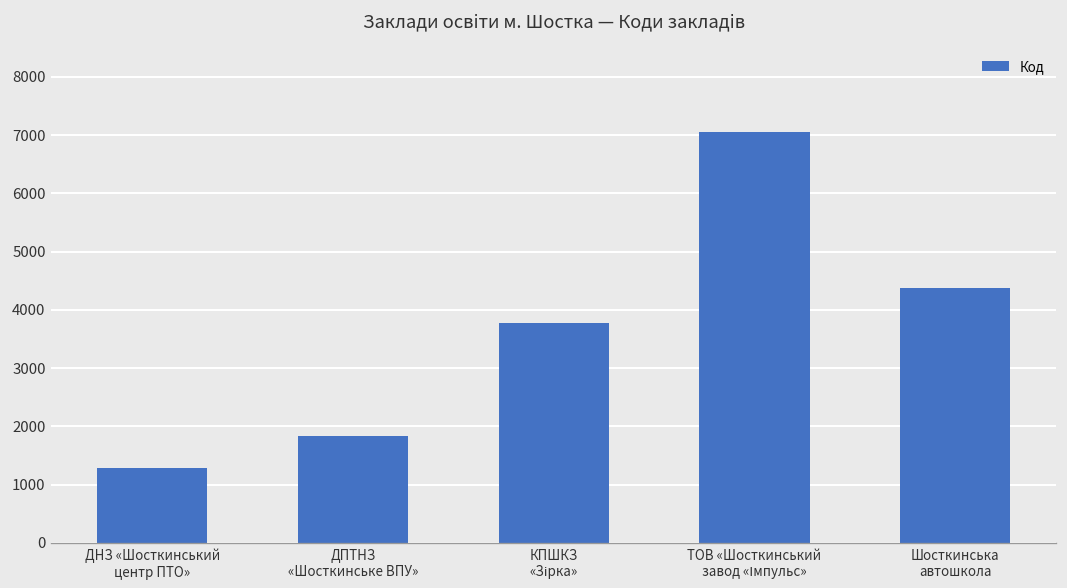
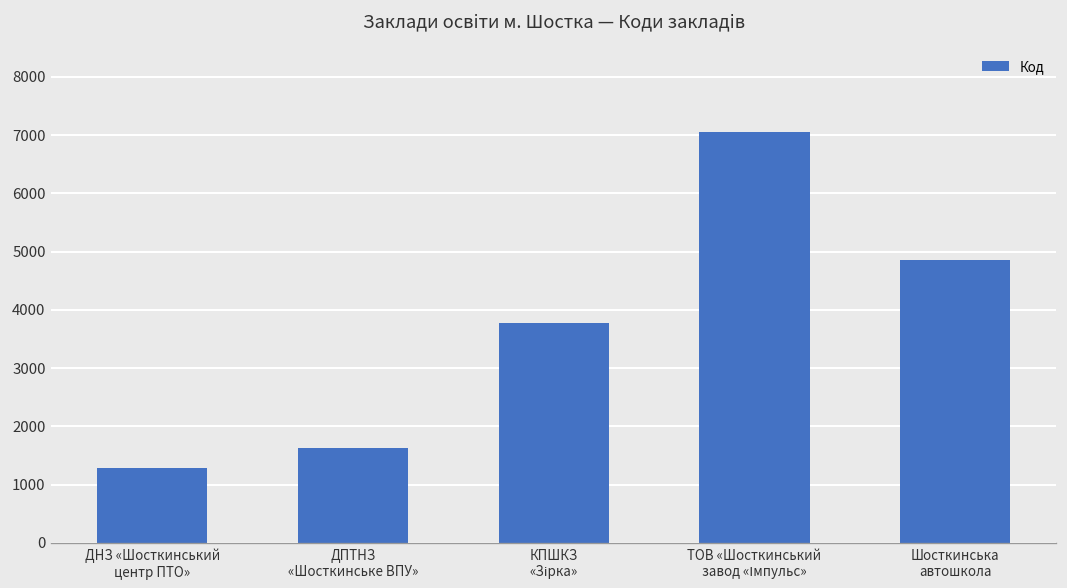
ДПТНЗ «Шосткинське ВПУ»: 1800 -> 1600
Шосткинська автошкола: 4400 -> 4900
